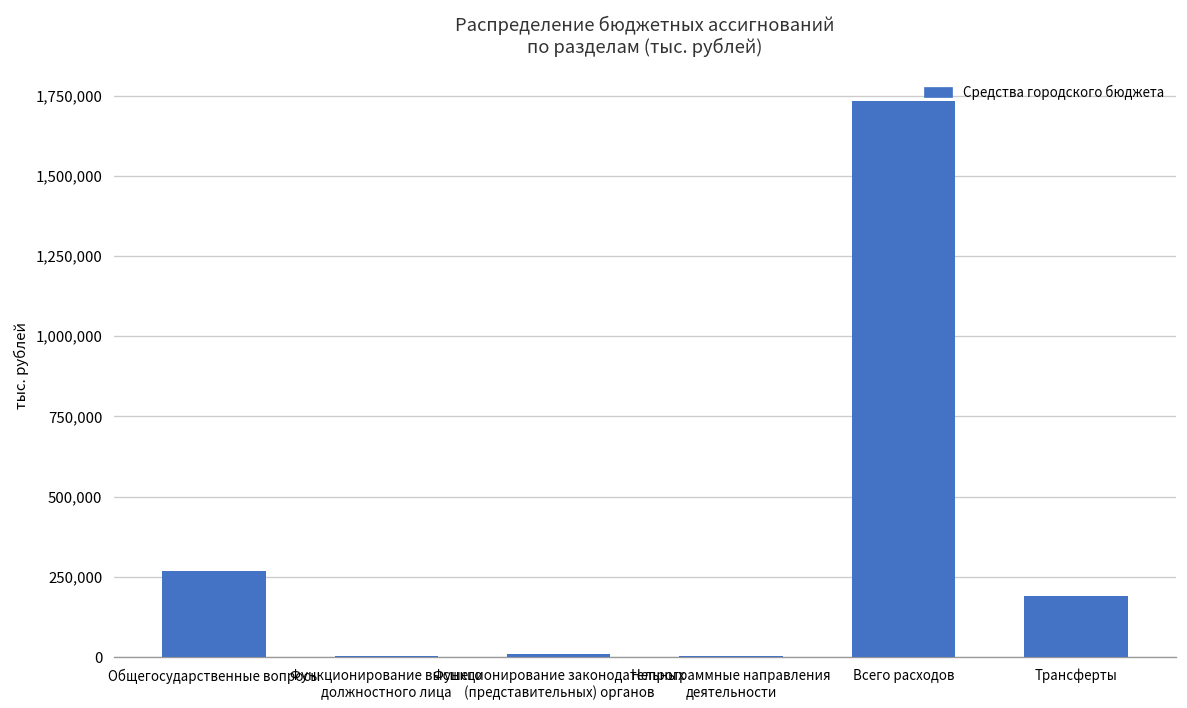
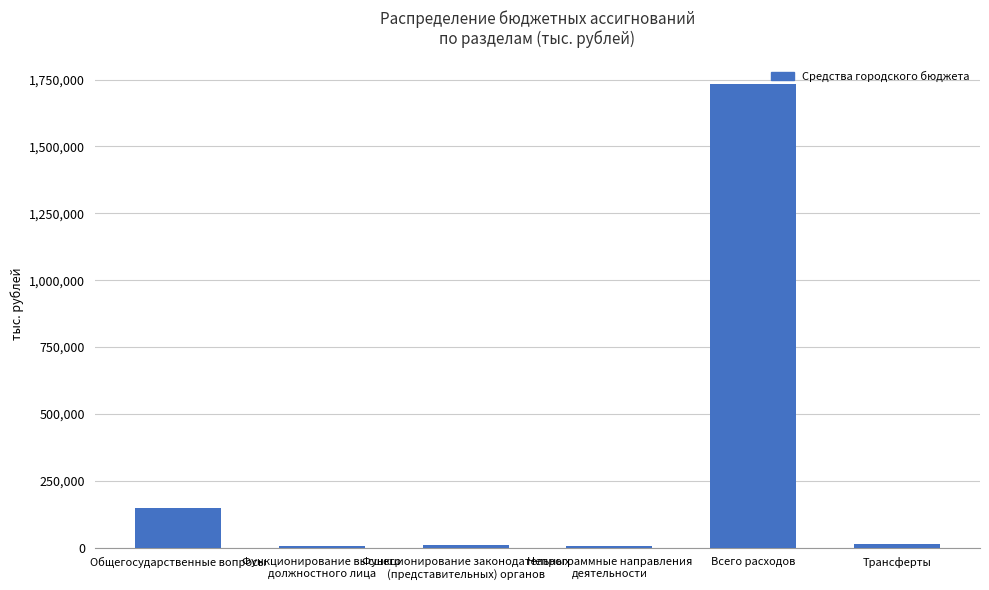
Общегосударственные вопросы: 270,000 -> 150,000
Трансферты: 190,000 -> 10,000
